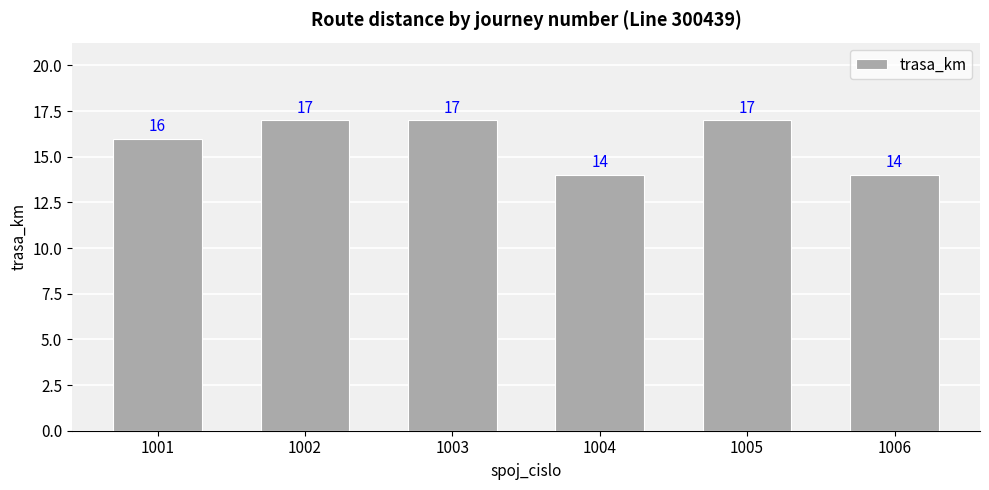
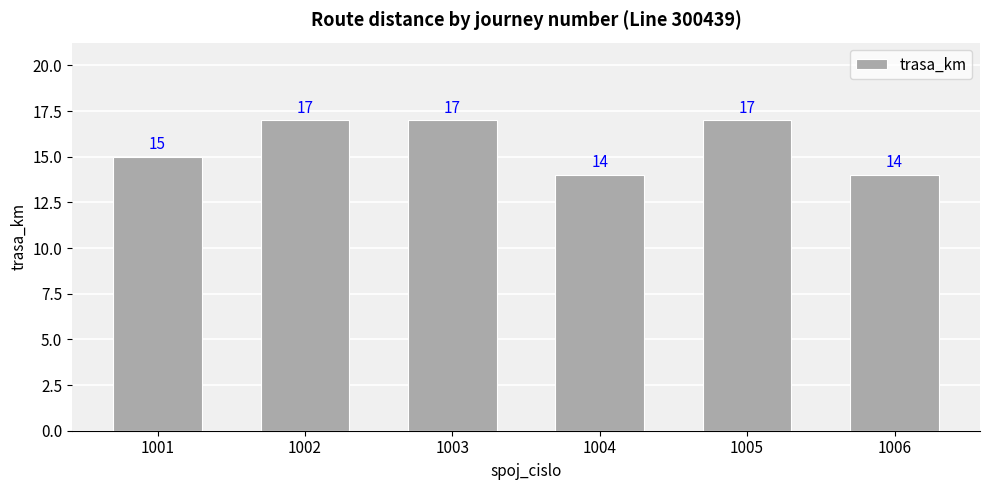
1001: 16 -> 15
